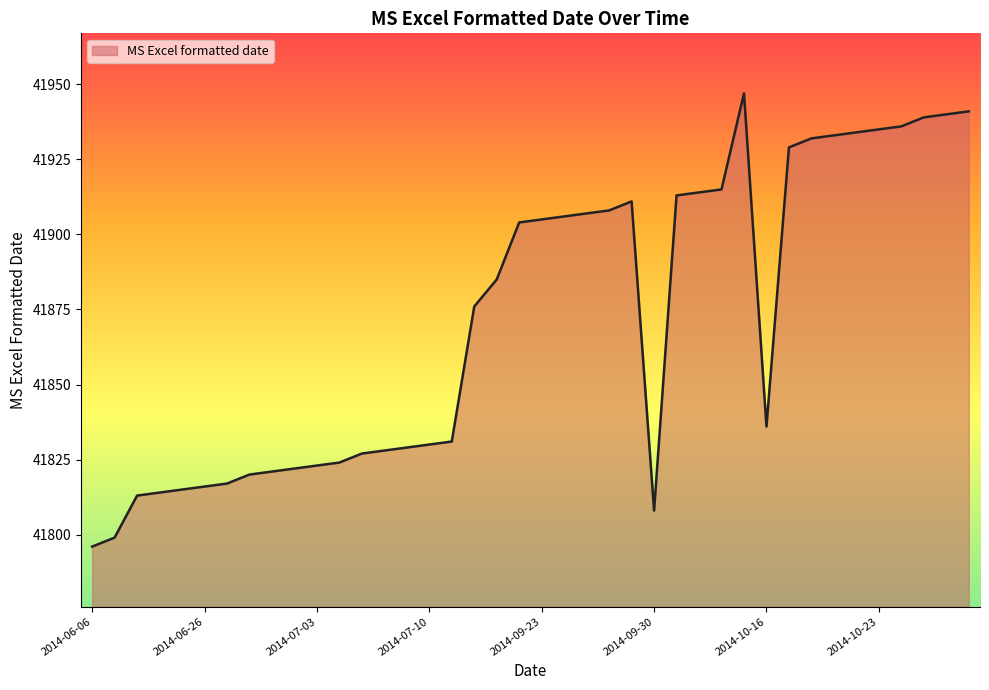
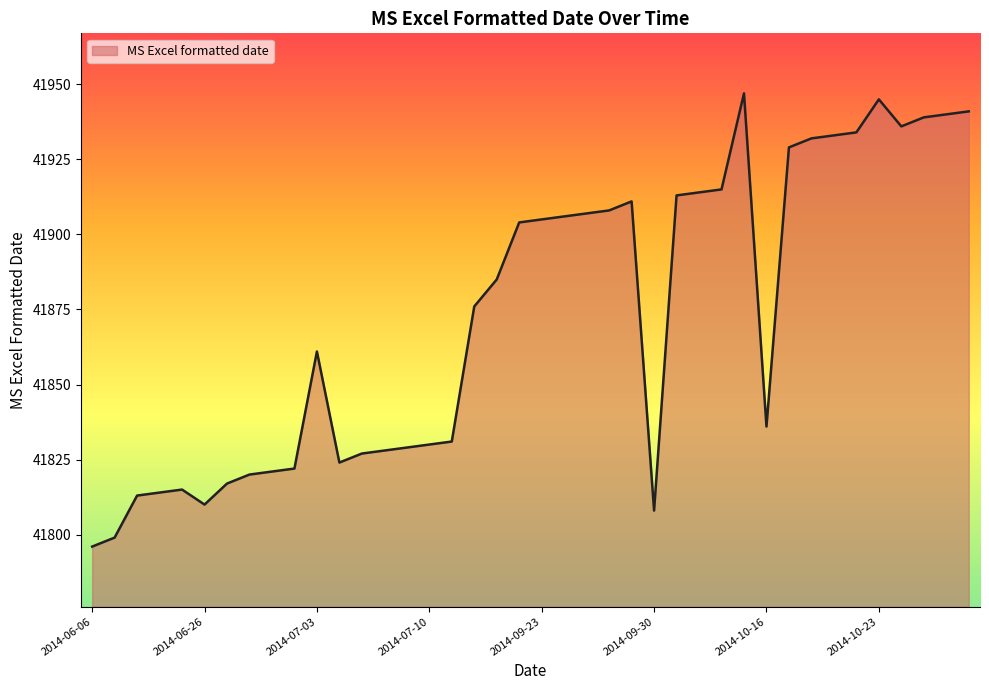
2014-06-26: 41816 -> 41810
2014-07-03: 41823 -> 41861
2014-10-23: 41935 -> 41945
